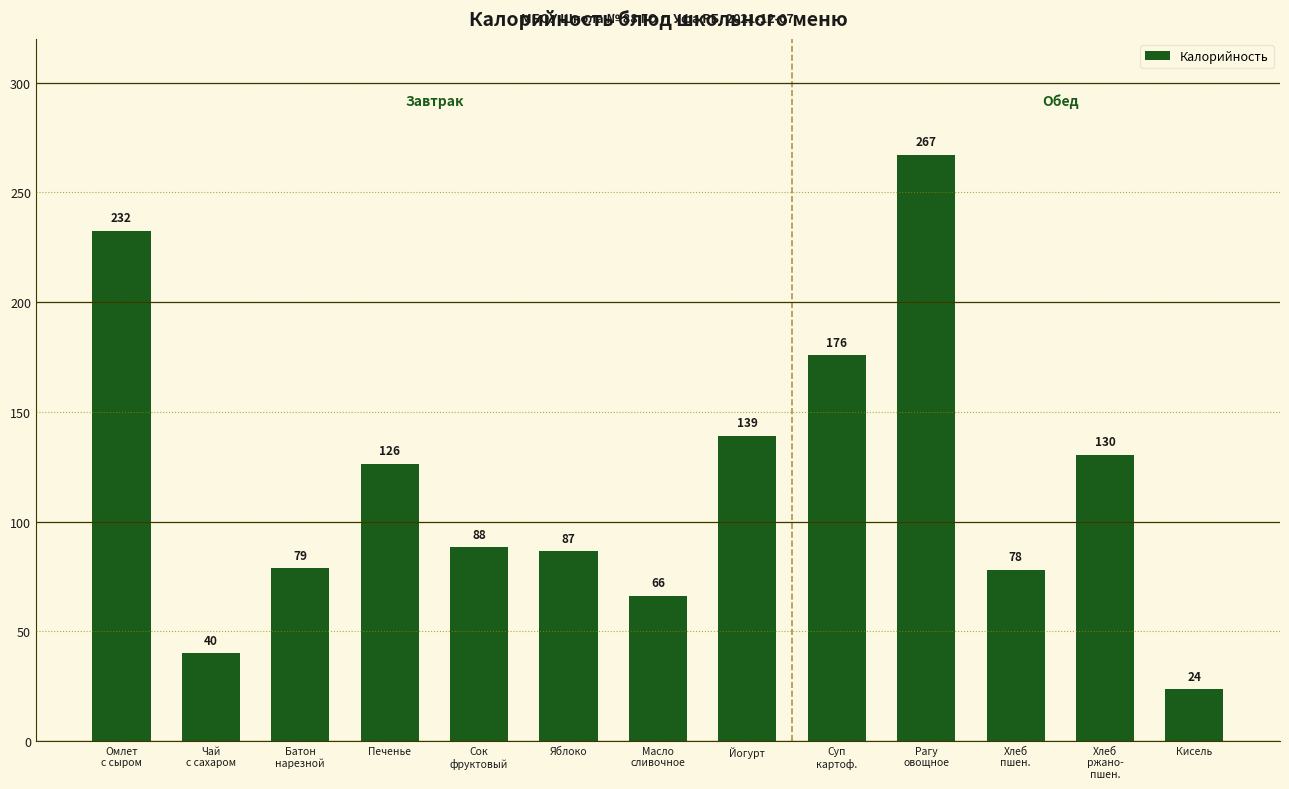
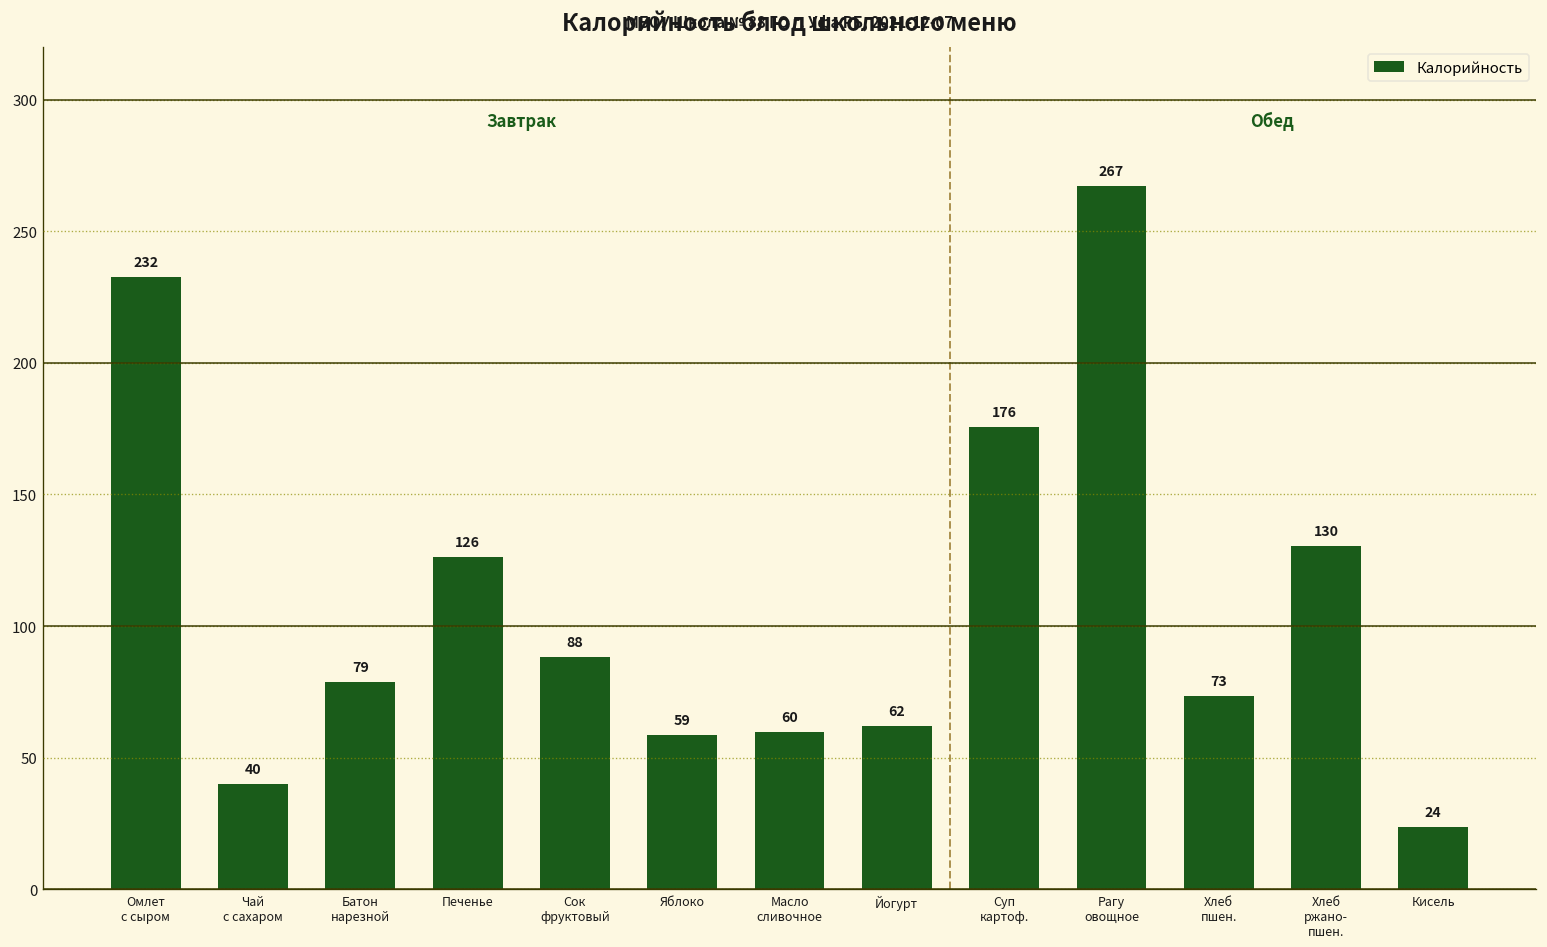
Яблоко: 87 -> 59
Масло сливочное: 66 -> 60
Йогурт: 139 -> 62
Хлеб пшен.: 78 -> 73
